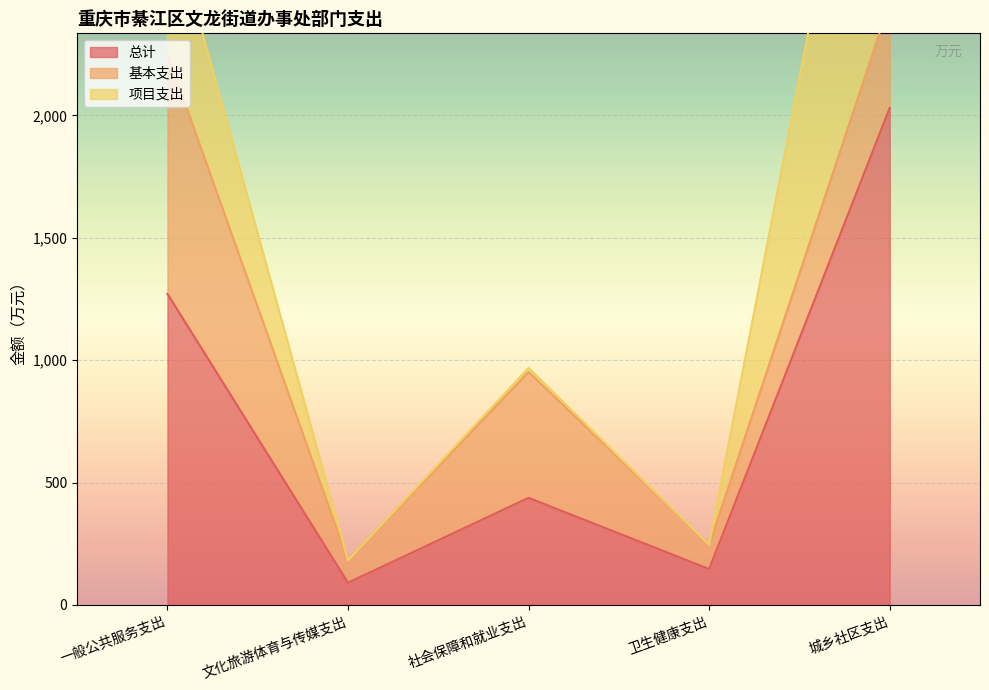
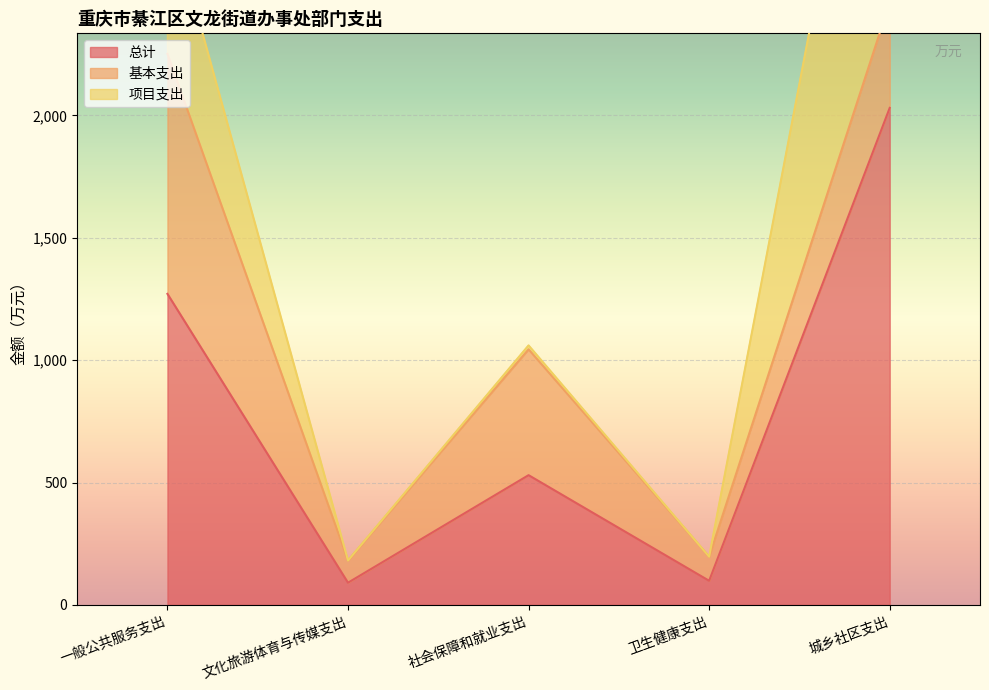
总计, 社会保障和就业支出: 440 -> 530
总计, 卫生健康支出: 150 -> 100
